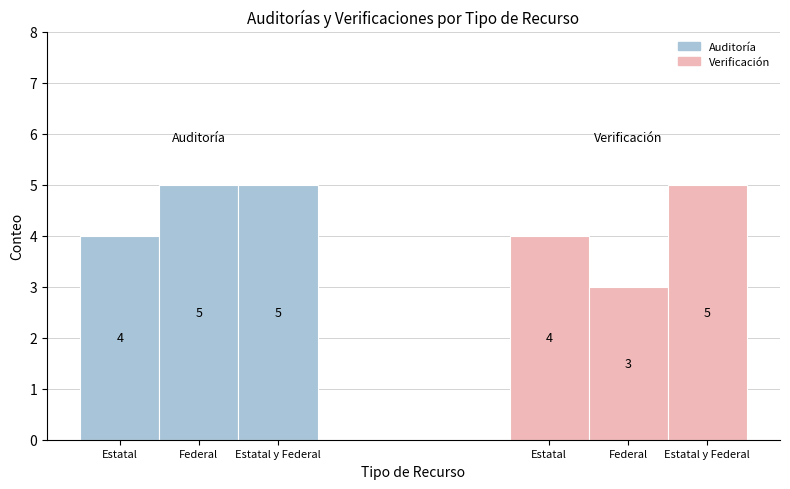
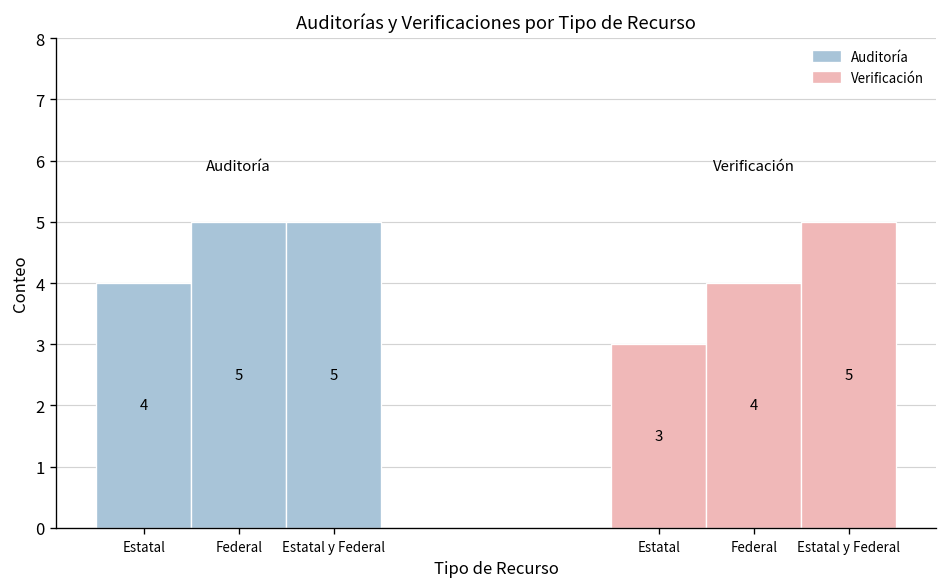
Verificación, Estatal: 4 -> 3
Verificación, Federal: 3 -> 4
